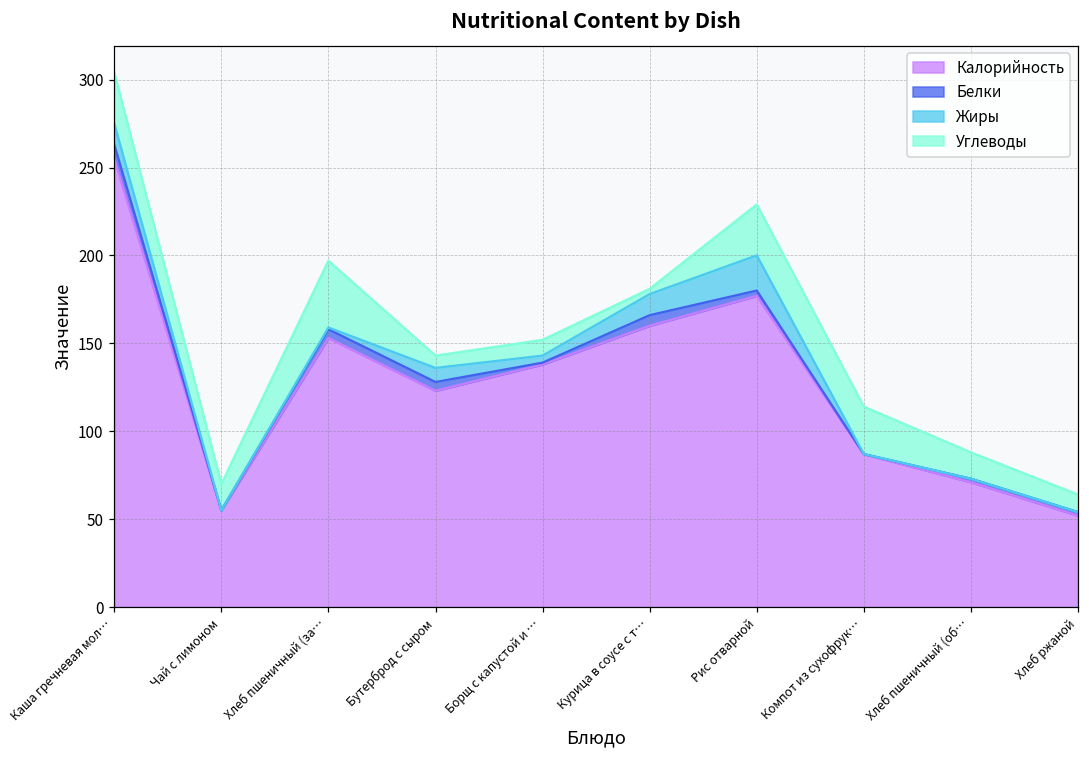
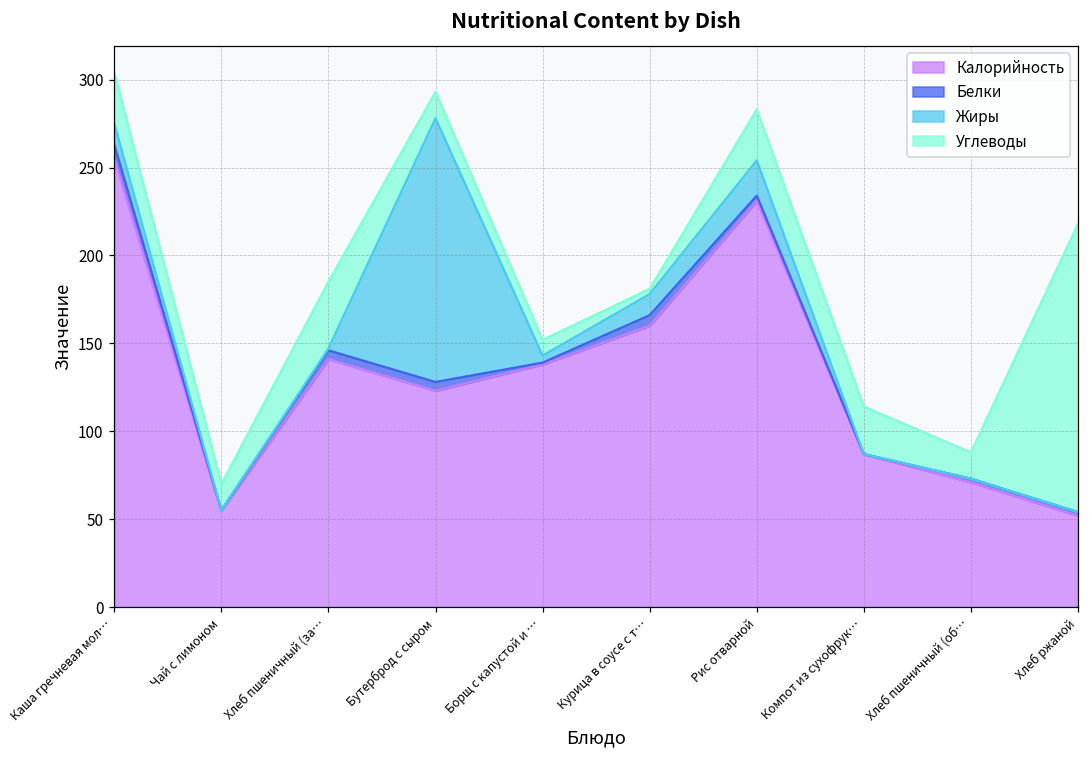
Калорийность, Хлеб пшеничный (за…: 153 -> 141
Жиры, Бутерброд с сыром: 8 -> 150
Углеводы, Бутерброд с сыром: 7 -> 15
Калорийность, Рис отварной: 177 -> 231
Углеводы, Хлеб ржаной: 10 -> 164
